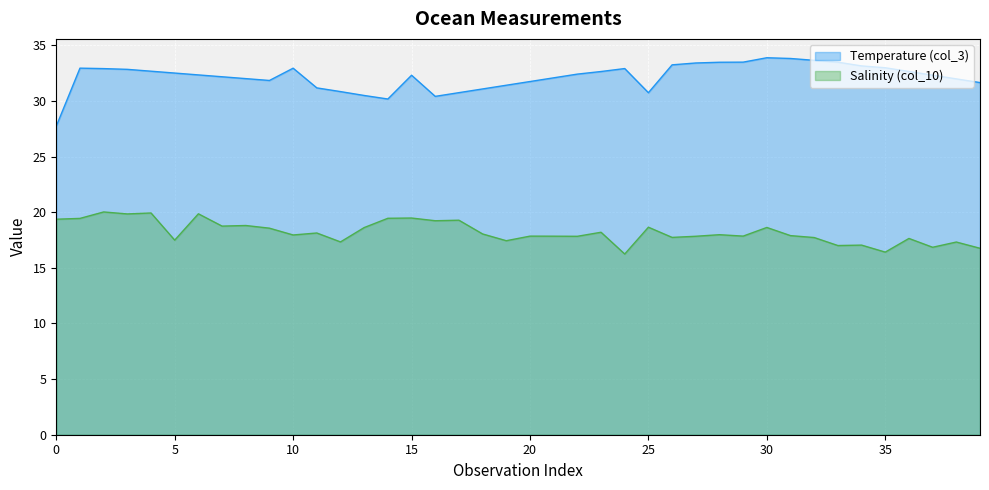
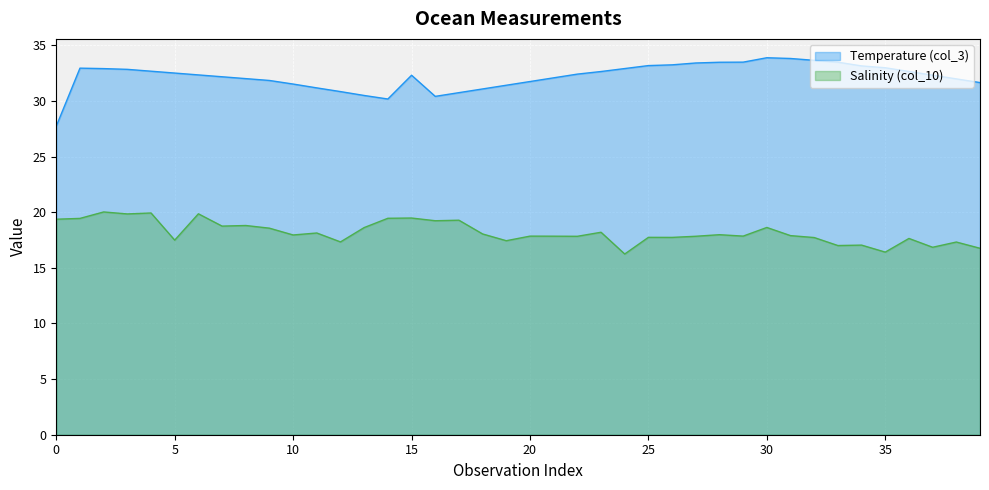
Temperature (col_3), 10: 33.0 -> 31.5
Temperature (col_3), 25: 30.7 -> 33.2
Salinity (col_10), 25: 18.7 -> 17.7
